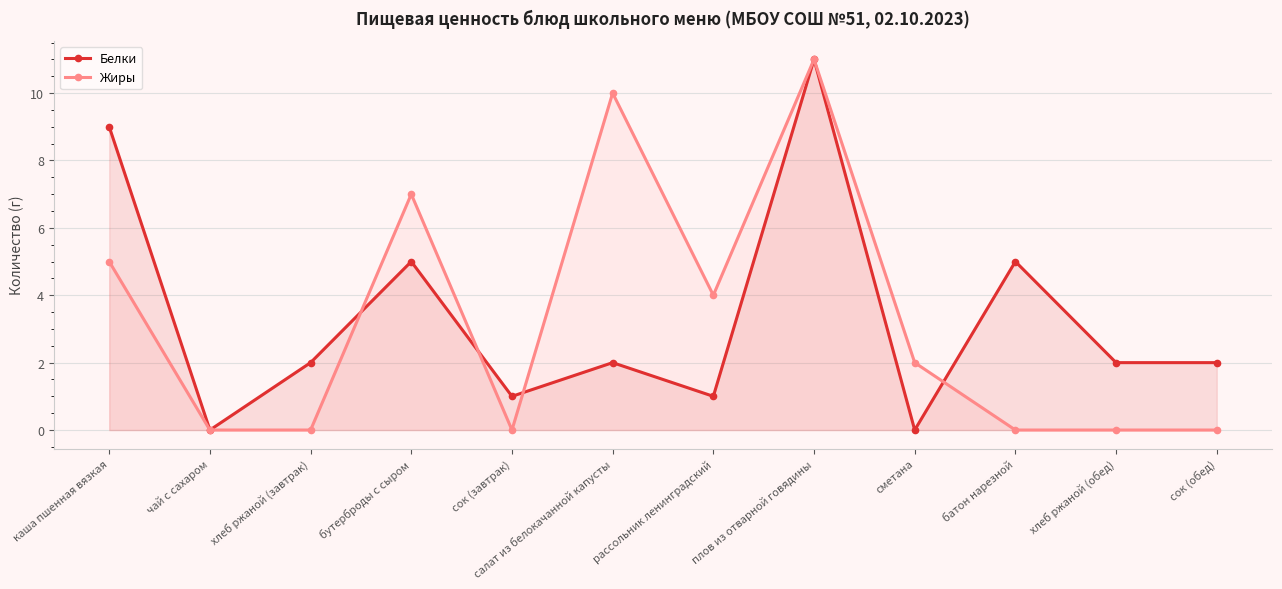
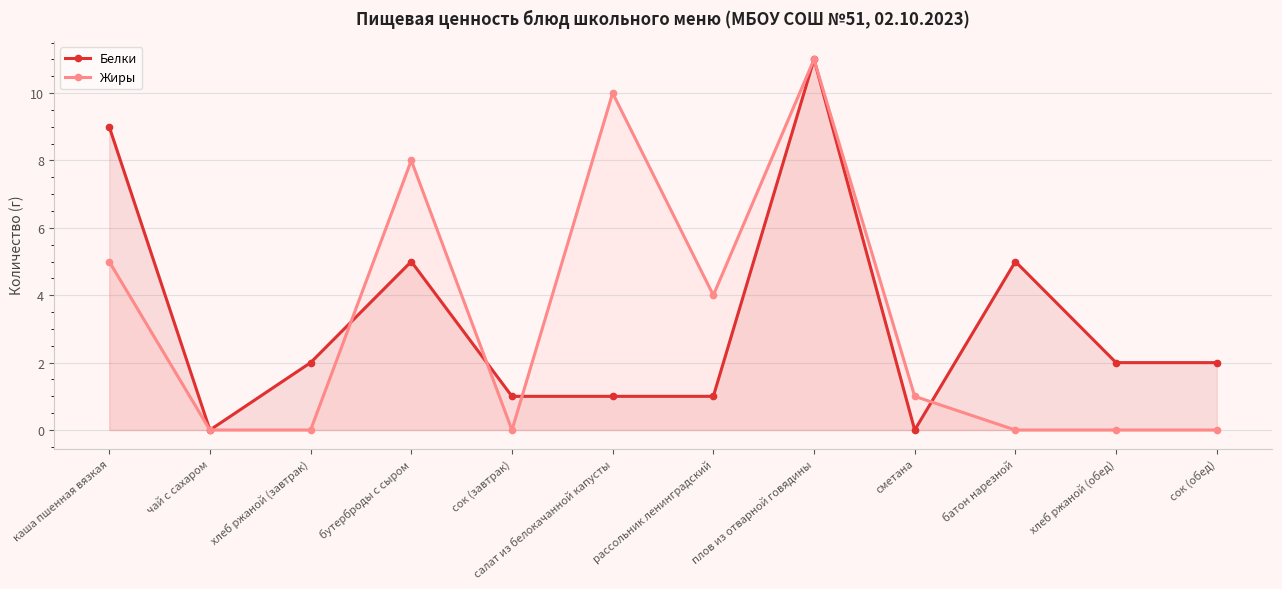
Жиры, бутерброды с сыром: 7 -> 8
Белки, салат из белокачанной капусты: 2 -> 1
Жиры, сметана: 2 -> 1
